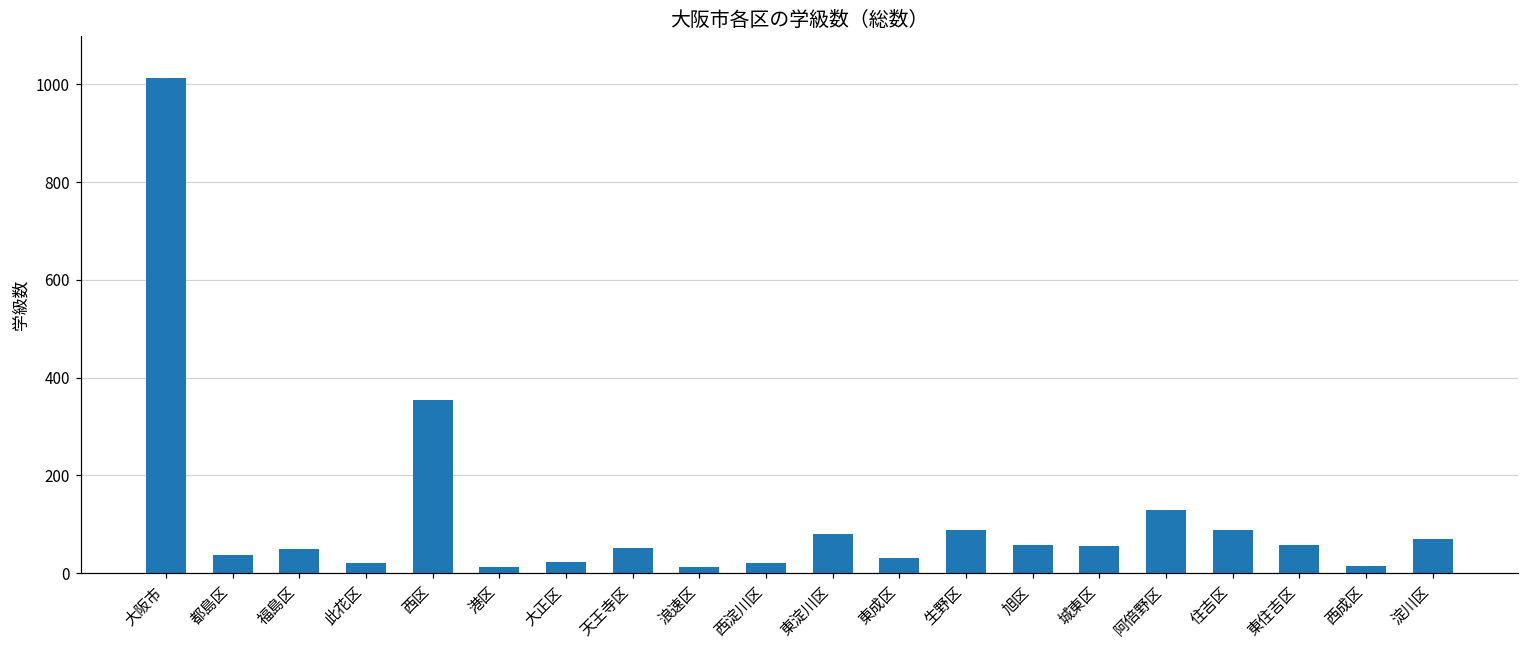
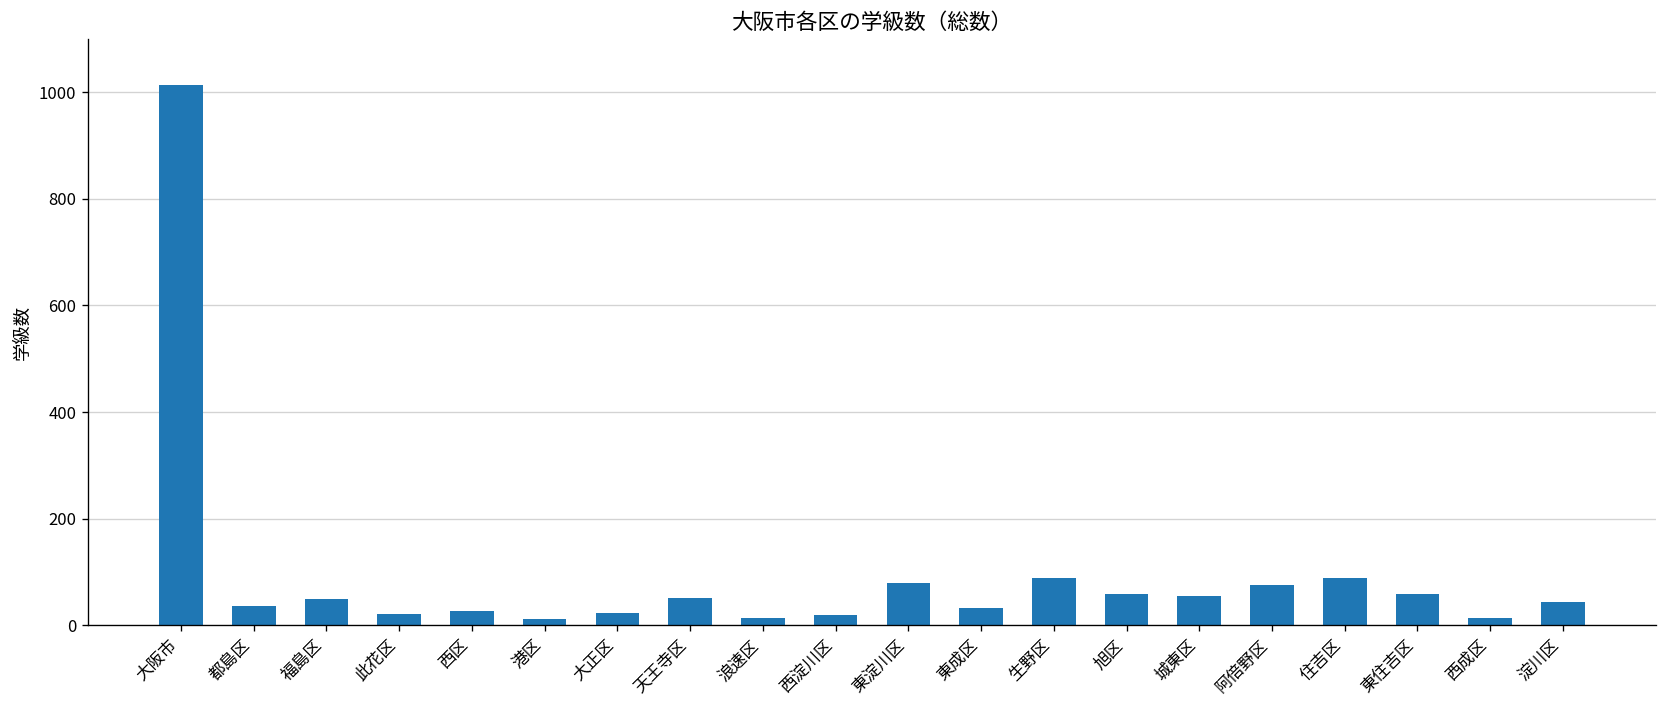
西区: 350 -> 30
阿倍野区: 130 -> 80
淀川区: 70 -> 40
